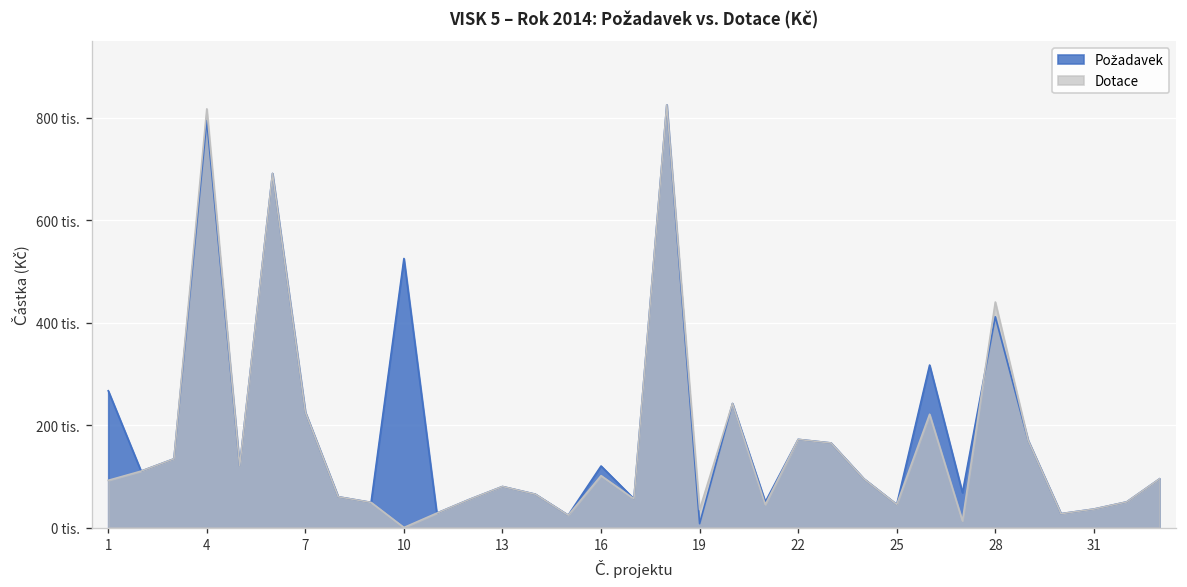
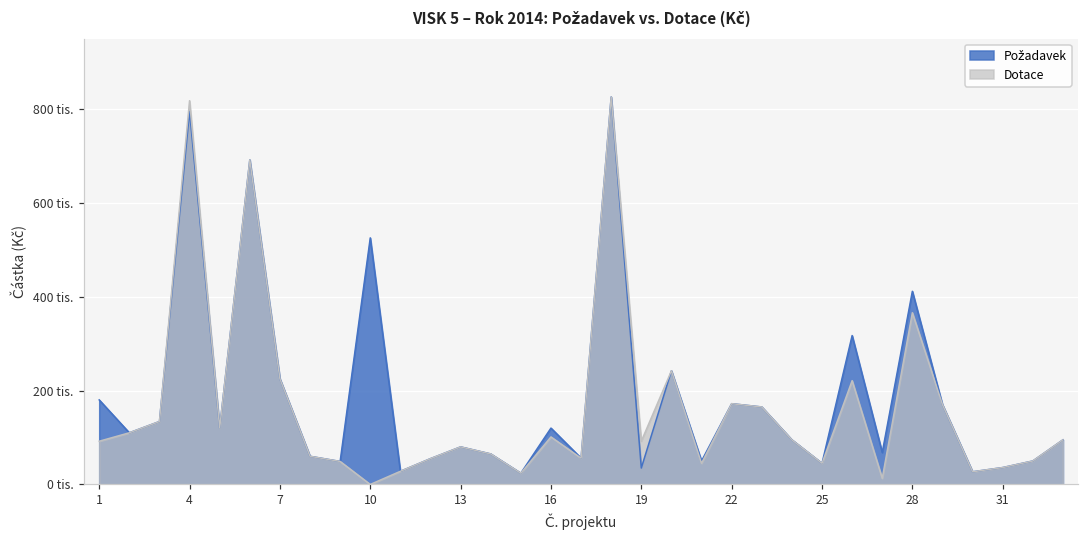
Požadavek, 1: 270 tis. -> 180 tis.
Požadavek, 19: 10 tis. -> 40 tis.
Dotace, 19: 40 tis. -> 90 tis.
Dotace, 28: 440 tis. -> 370 tis.
